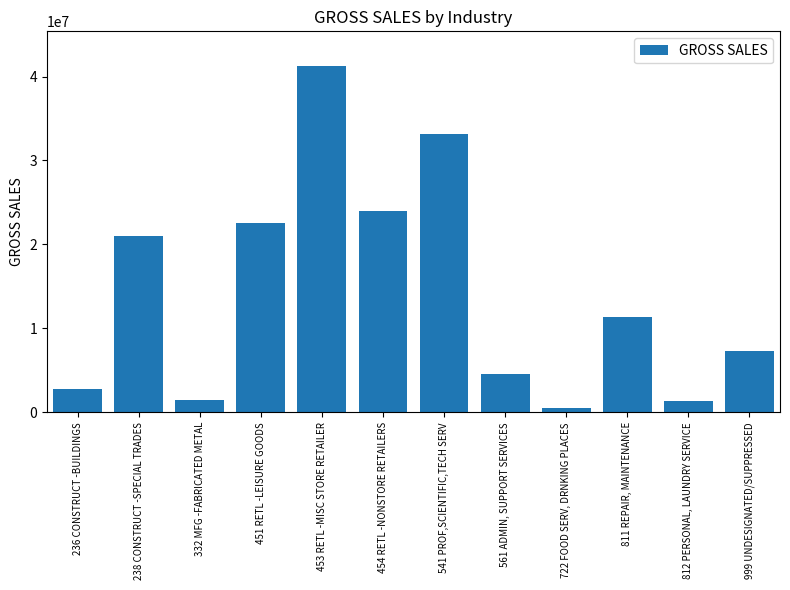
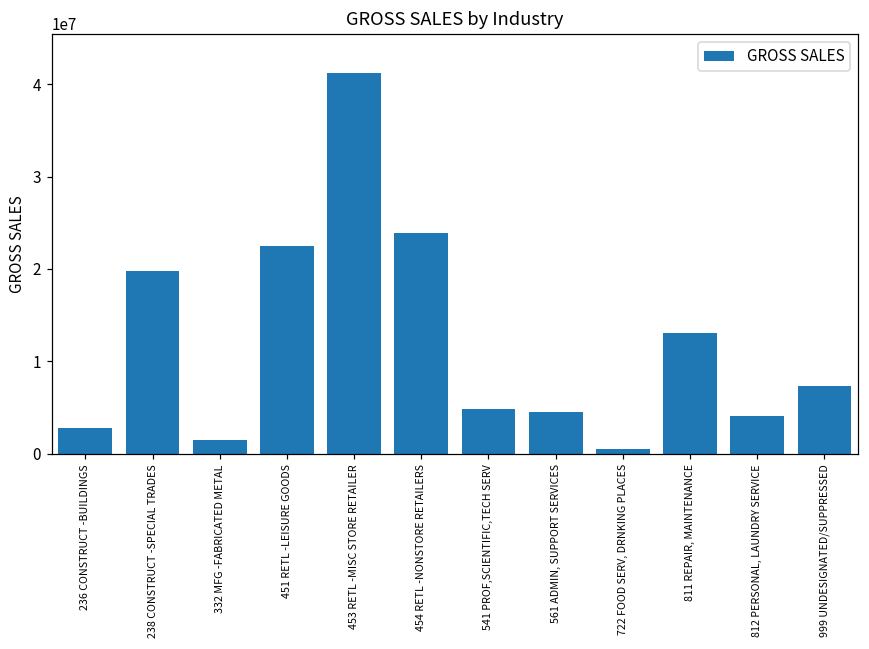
238 CONSTRUCT -SPECIAL TRADES: 21000000 -> 20000000
541 PROF,SCIENTIFIC,TECH SERV: 33000000 -> 5000000
811 REPAIR, MAINTENANCE: 11000000 -> 13000000
812 PERSONAL, LAUNDRY SERVICE: 1000000 -> 4000000
